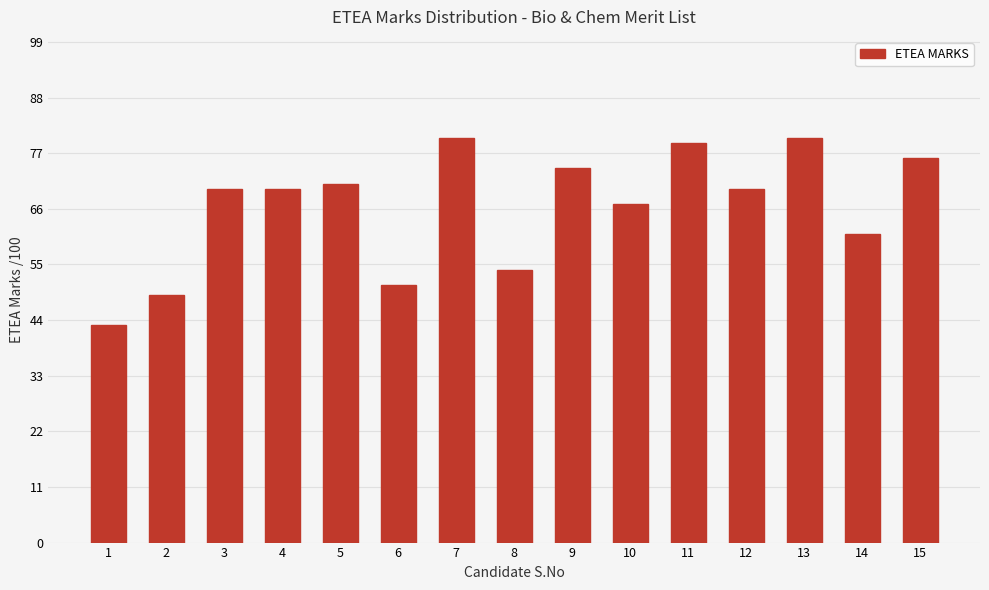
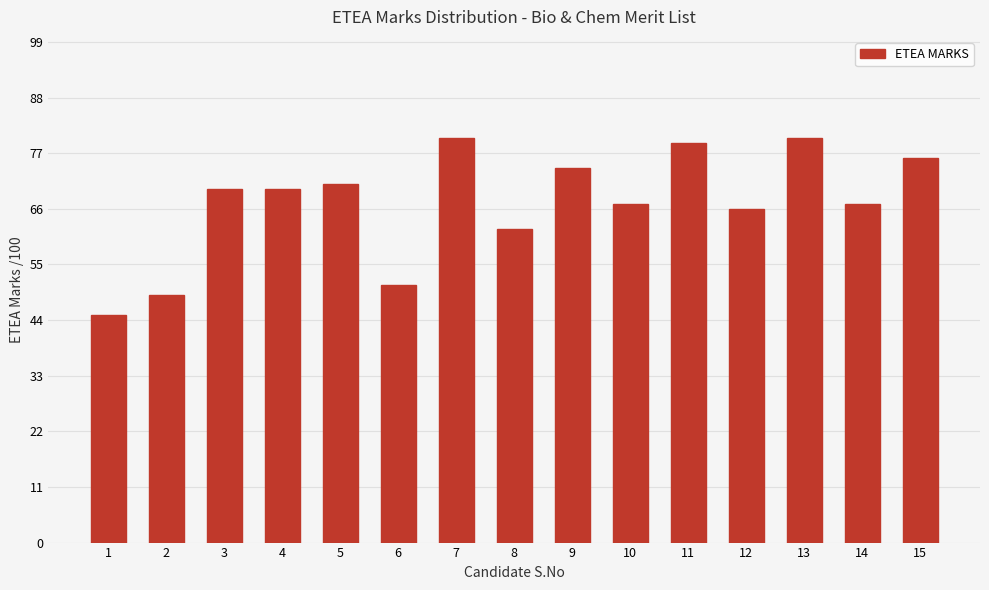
1: 43 -> 45
8: 54 -> 62
12: 70 -> 66
14: 61 -> 67
